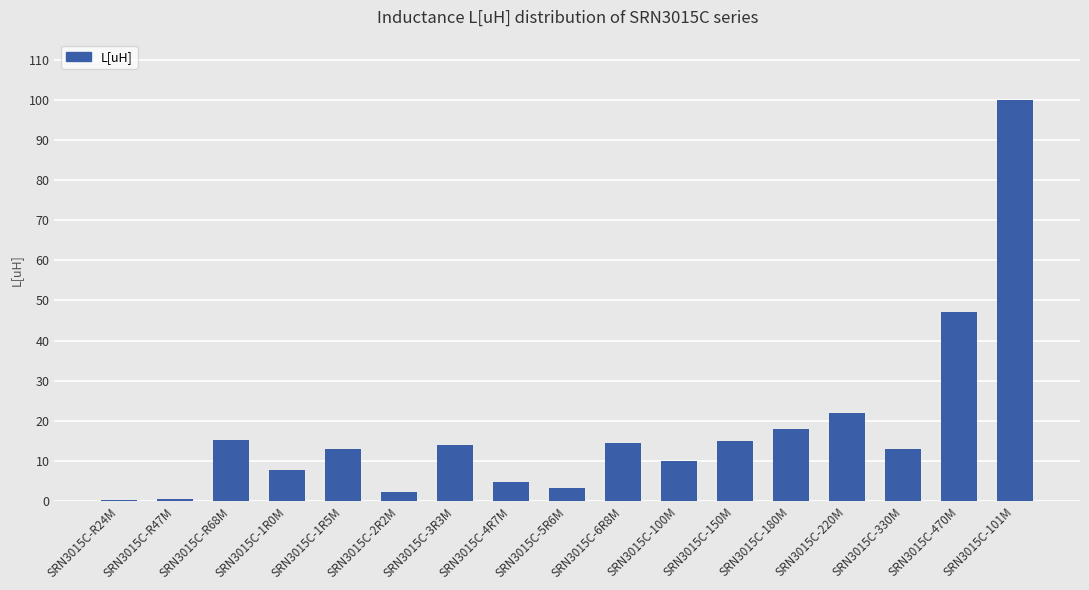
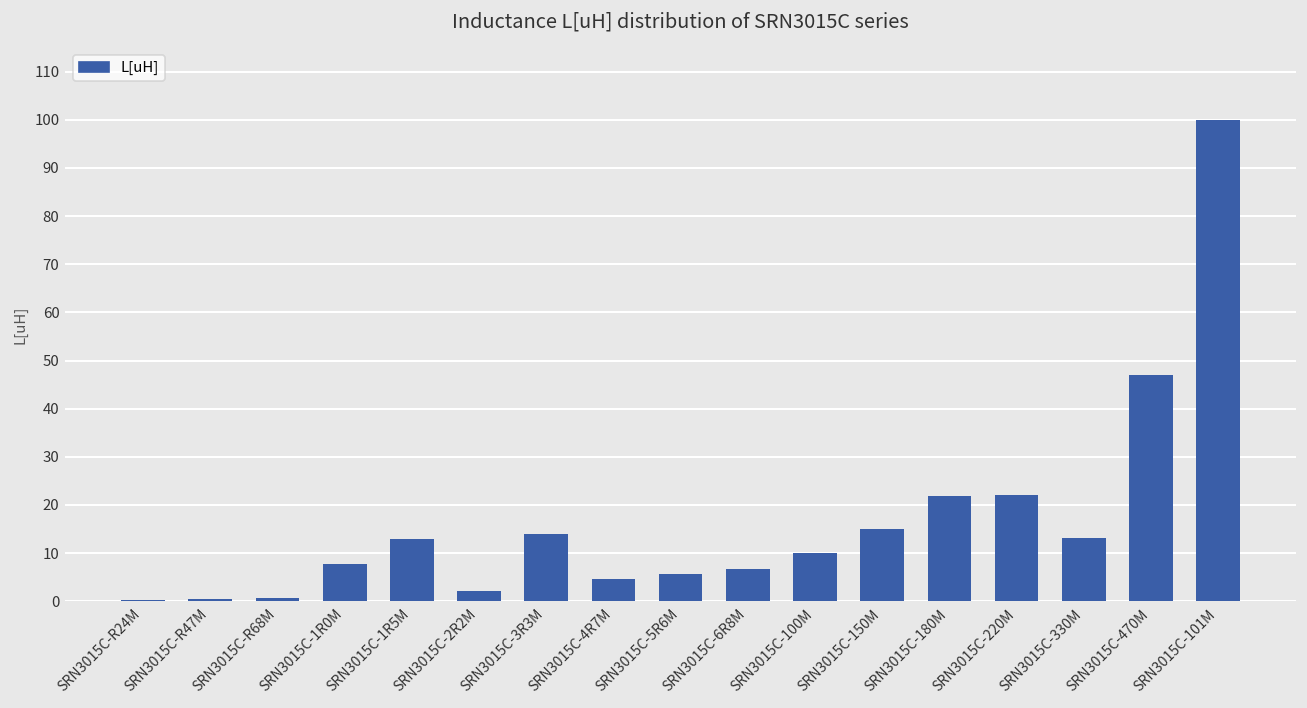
SRN3015C-R68M: 15 -> 1
SRN3015C-5R6M: 3 -> 6
SRN3015C-6R8M: 14 -> 7
SRN3015C-180M: 18 -> 22
